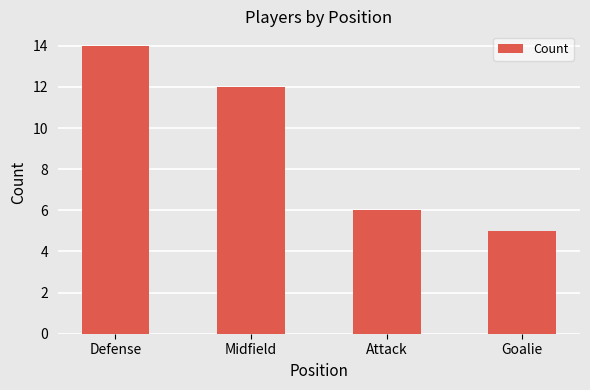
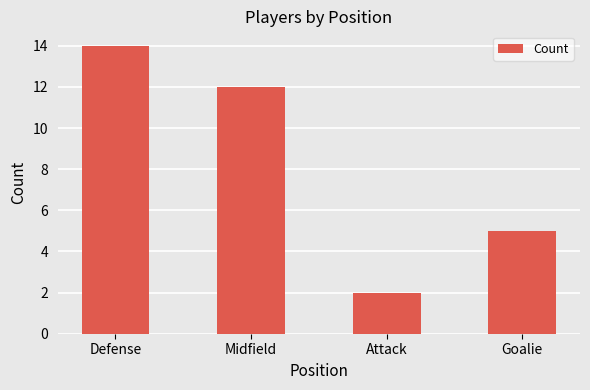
Attack: 6 -> 2
